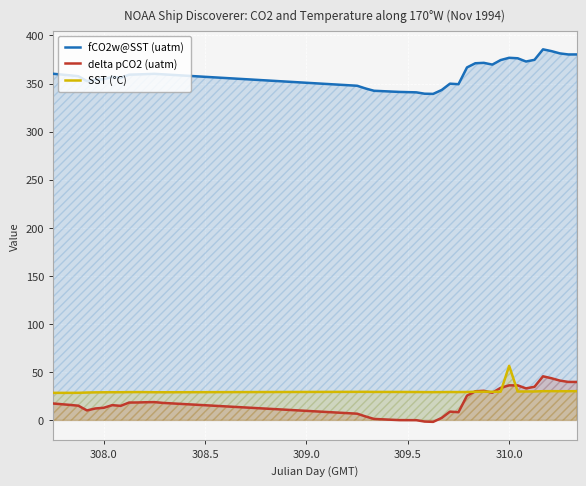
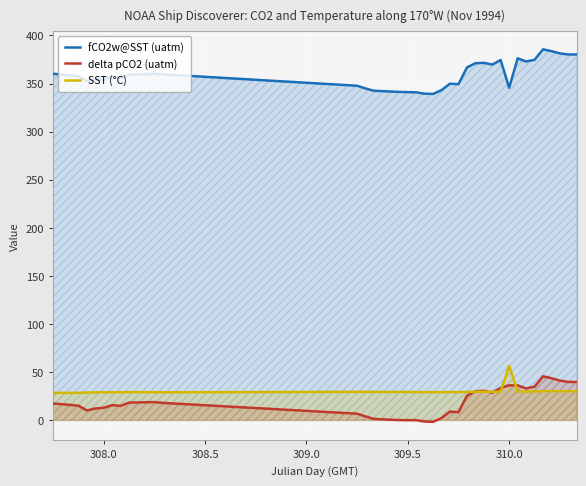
fCO2w@SST (uatm), 310.0: 380 -> 350
